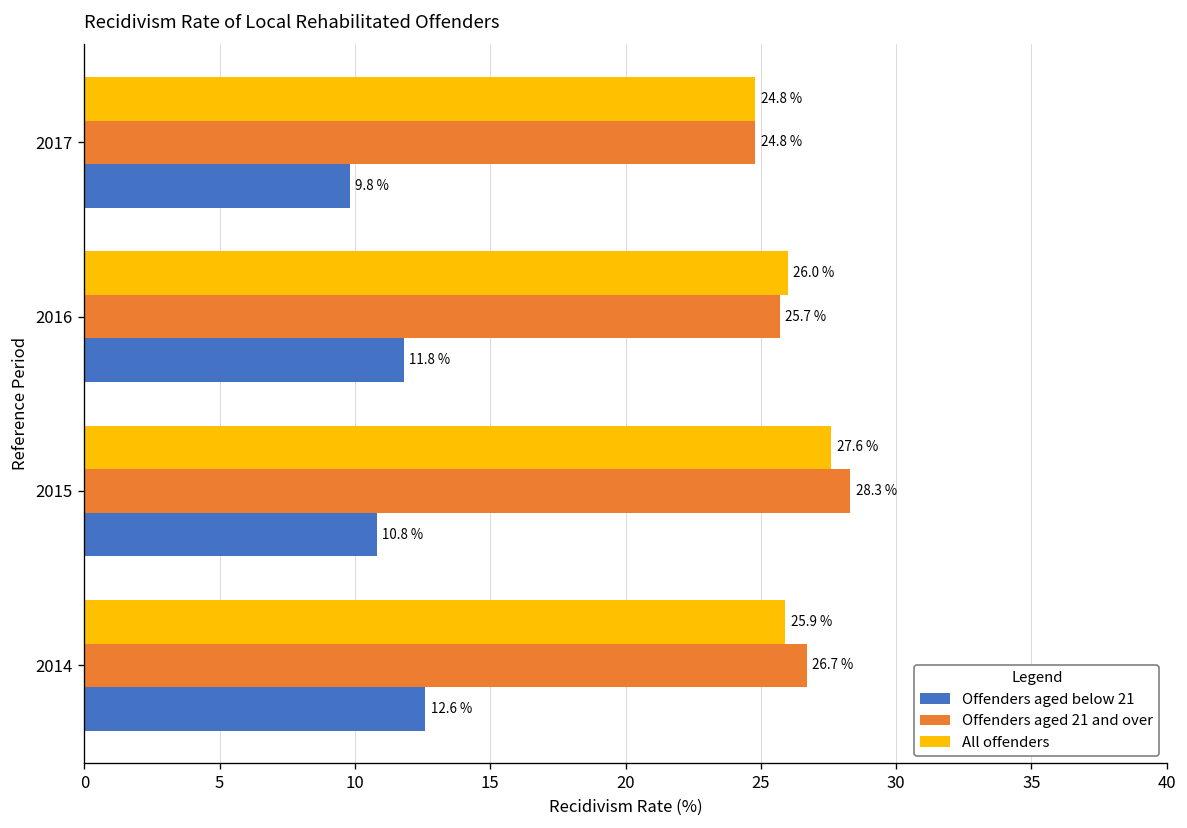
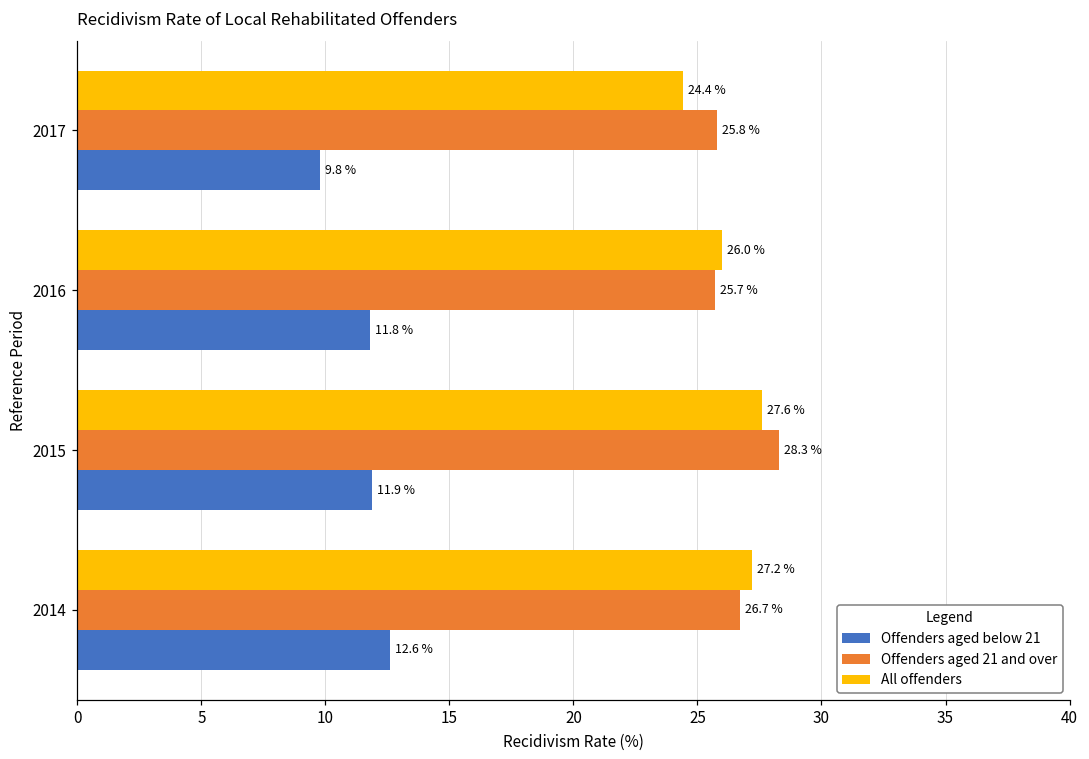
All offenders, 2017: 24.8 % -> 24.4 %
Offenders aged 21 and over, 2017: 24.8 % -> 25.8 %
Offenders aged below 21, 2015: 10.8 % -> 11.9 %
All offenders, 2014: 25.9 % -> 27.2 %
